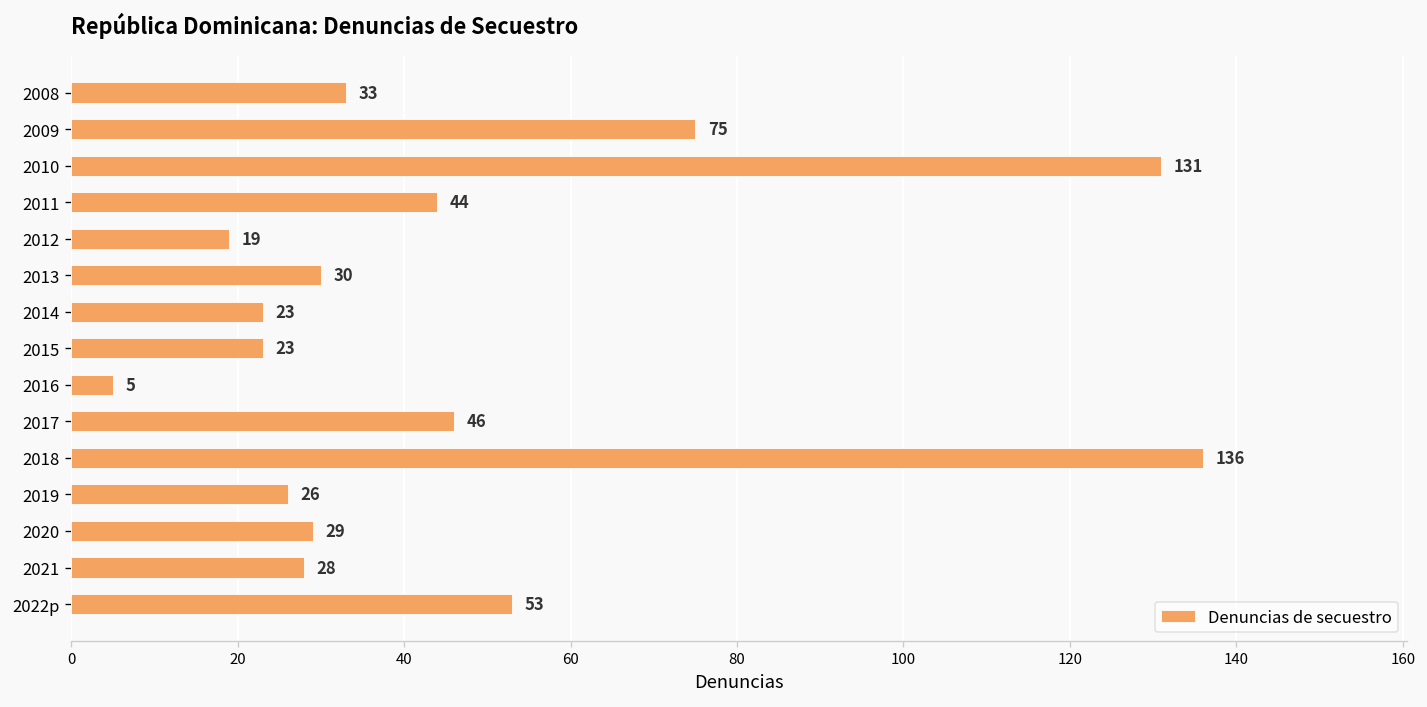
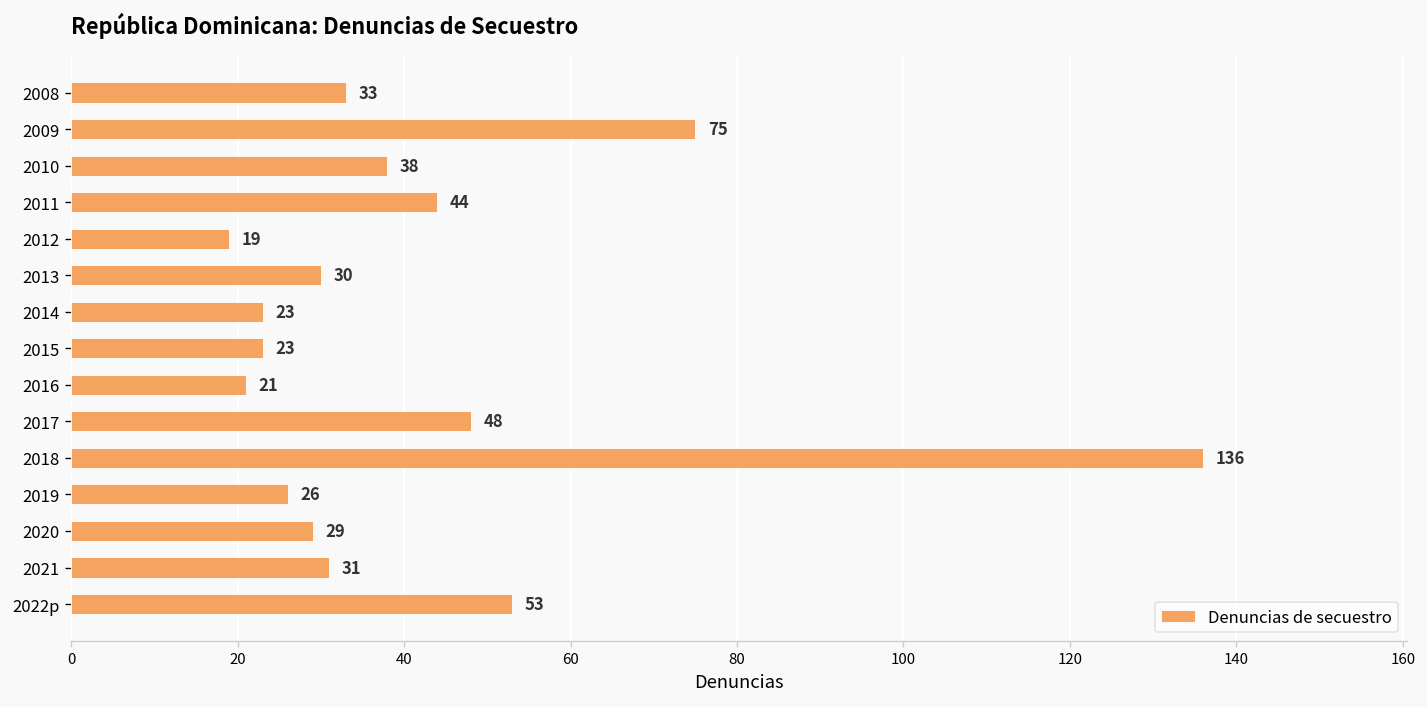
2010: 131 -> 38
2016: 5 -> 21
2017: 46 -> 48
2021: 28 -> 31
